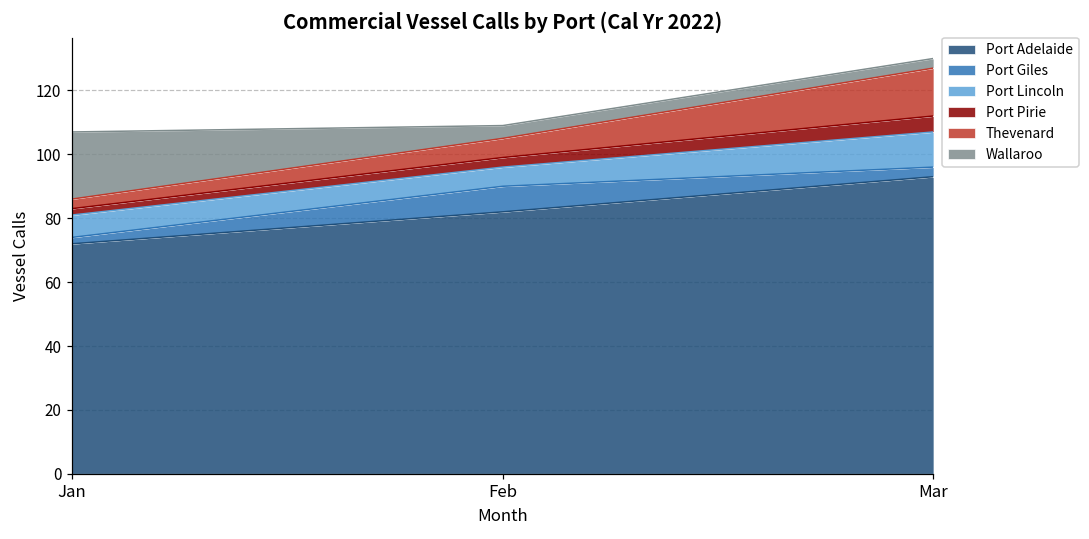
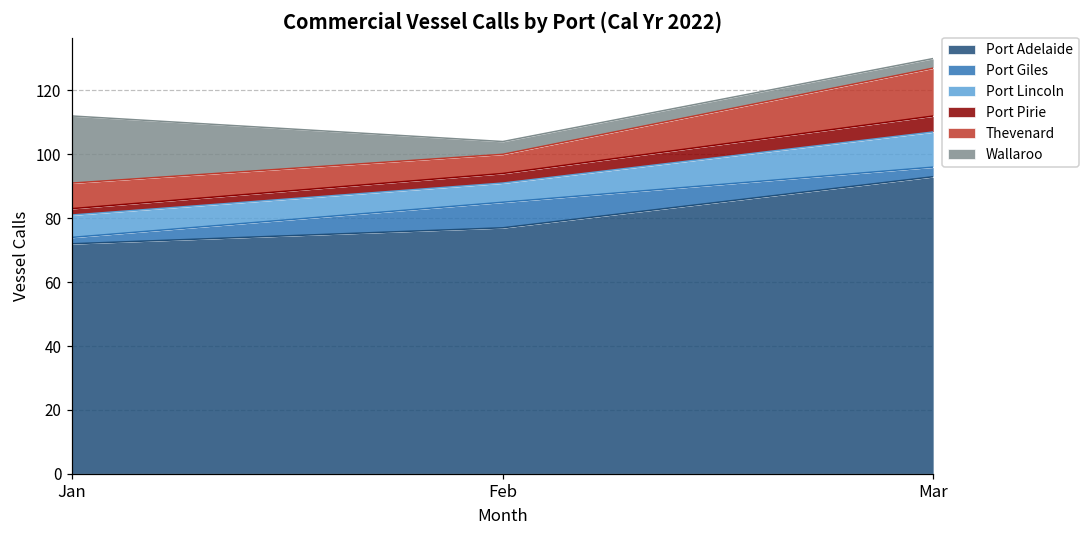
Thevenard, Jan: 3 -> 8
Port Adelaide, Feb: 82 -> 77
